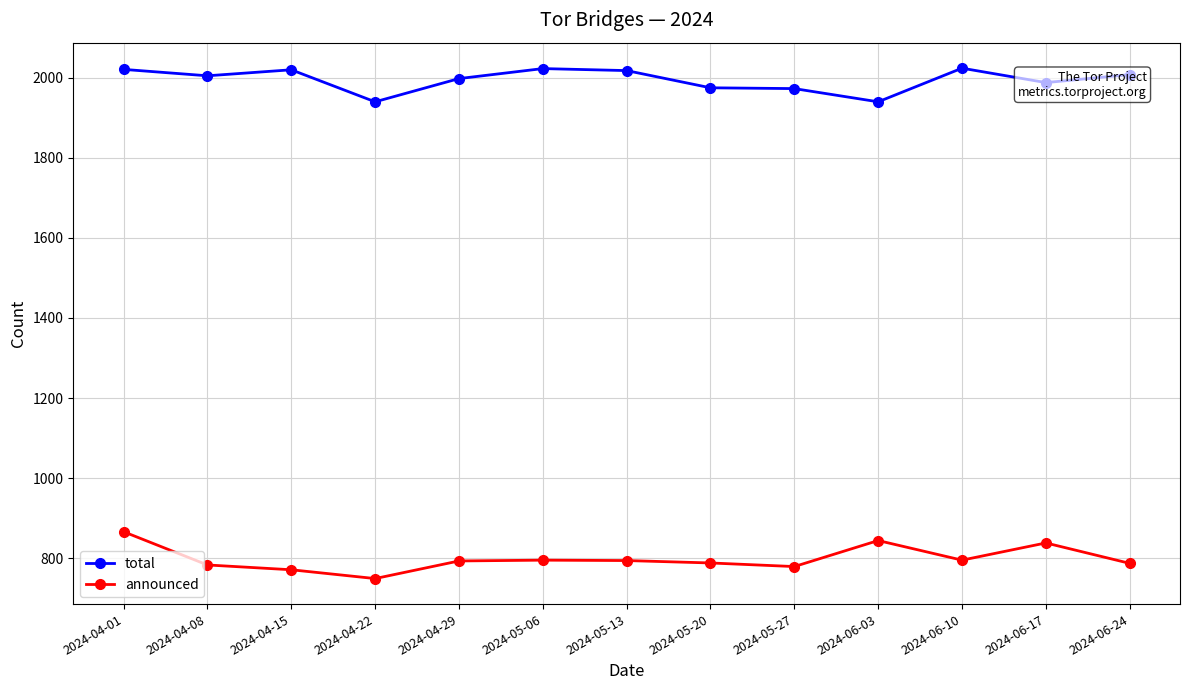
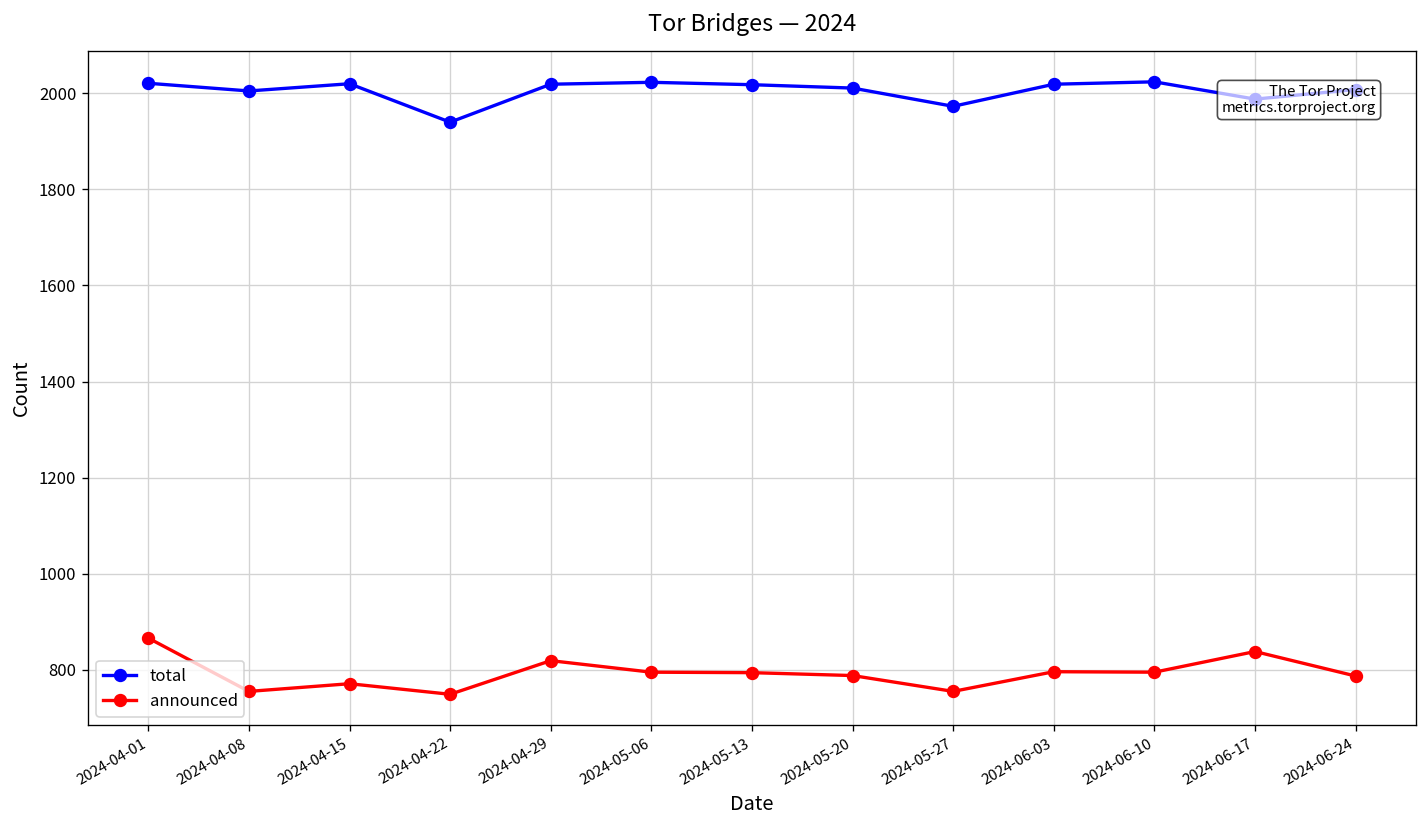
announced, 2024-04-08: 780 -> 760
total, 2024-04-29: 2000 -> 2020
announced, 2024-04-29: 790 -> 820
total, 2024-05-20: 1980 -> 2010
announced, 2024-05-27: 780 -> 760
total, 2024-06-03: 1940 -> 2020
announced, 2024-06-03: 840 -> 800
